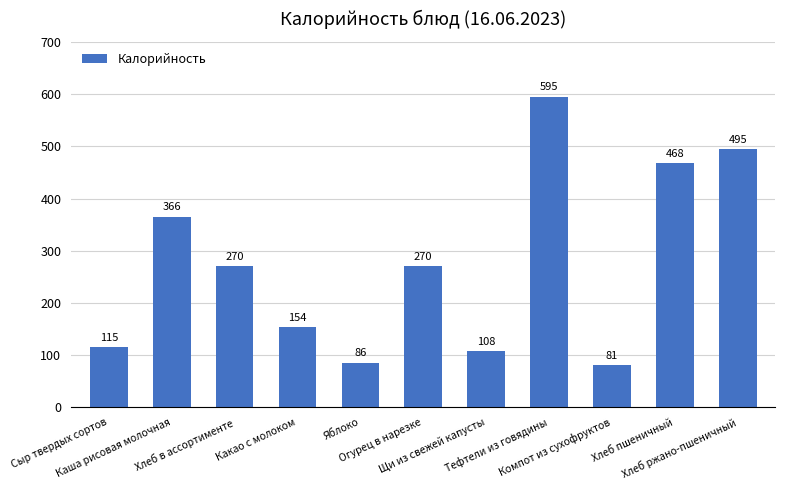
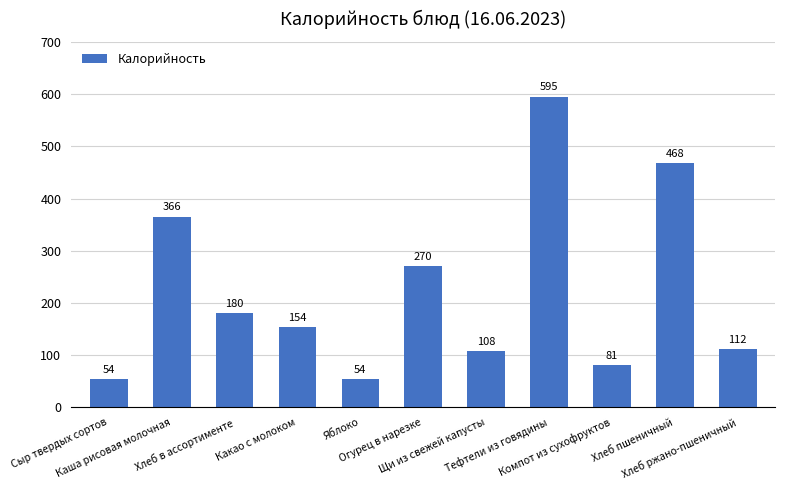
Сыр твердых сортов: 115 -> 54
Хлеб в ассортименте: 270 -> 180
Яблоко: 86 -> 54
Хлеб ржано-пшеничный: 495 -> 112
